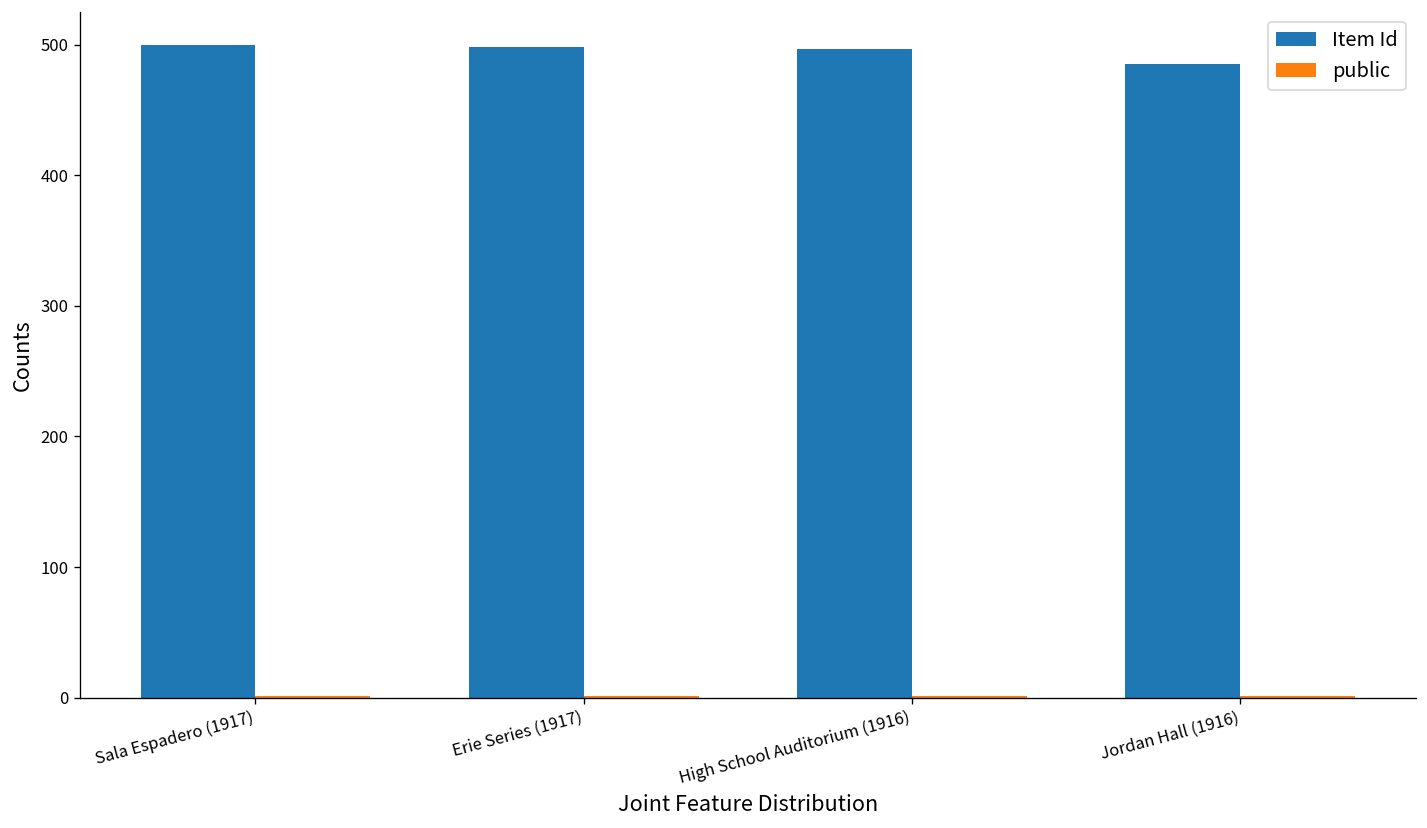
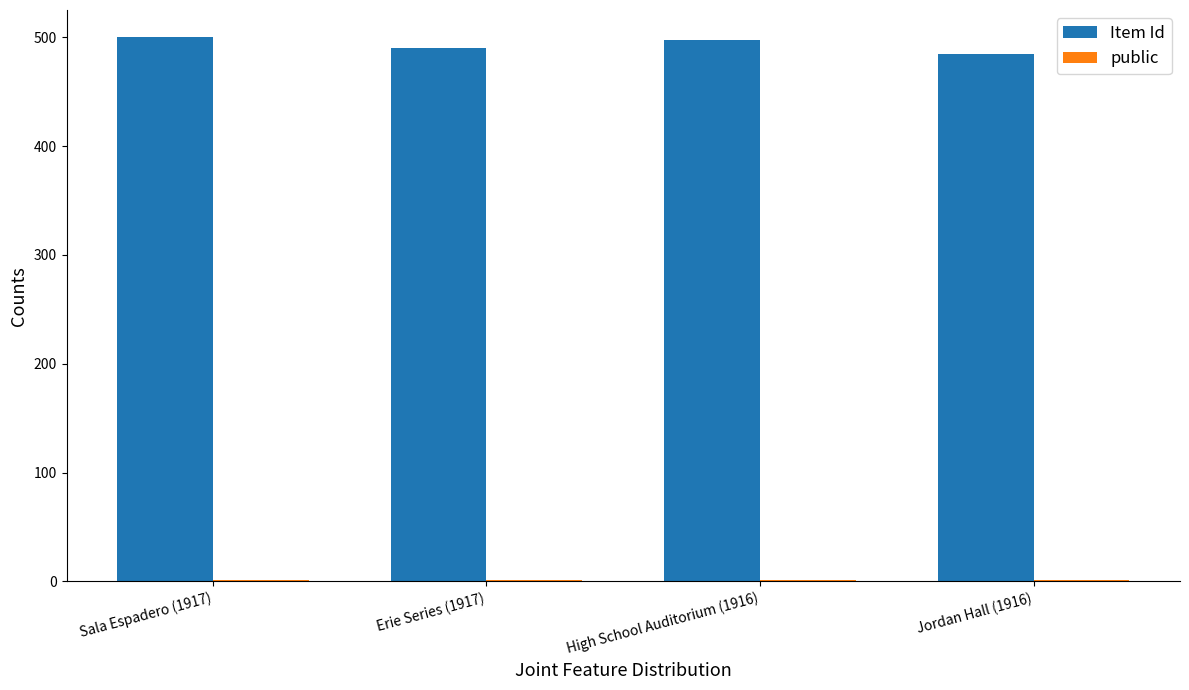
Item Id, Erie Series (1917): 498 -> 490
